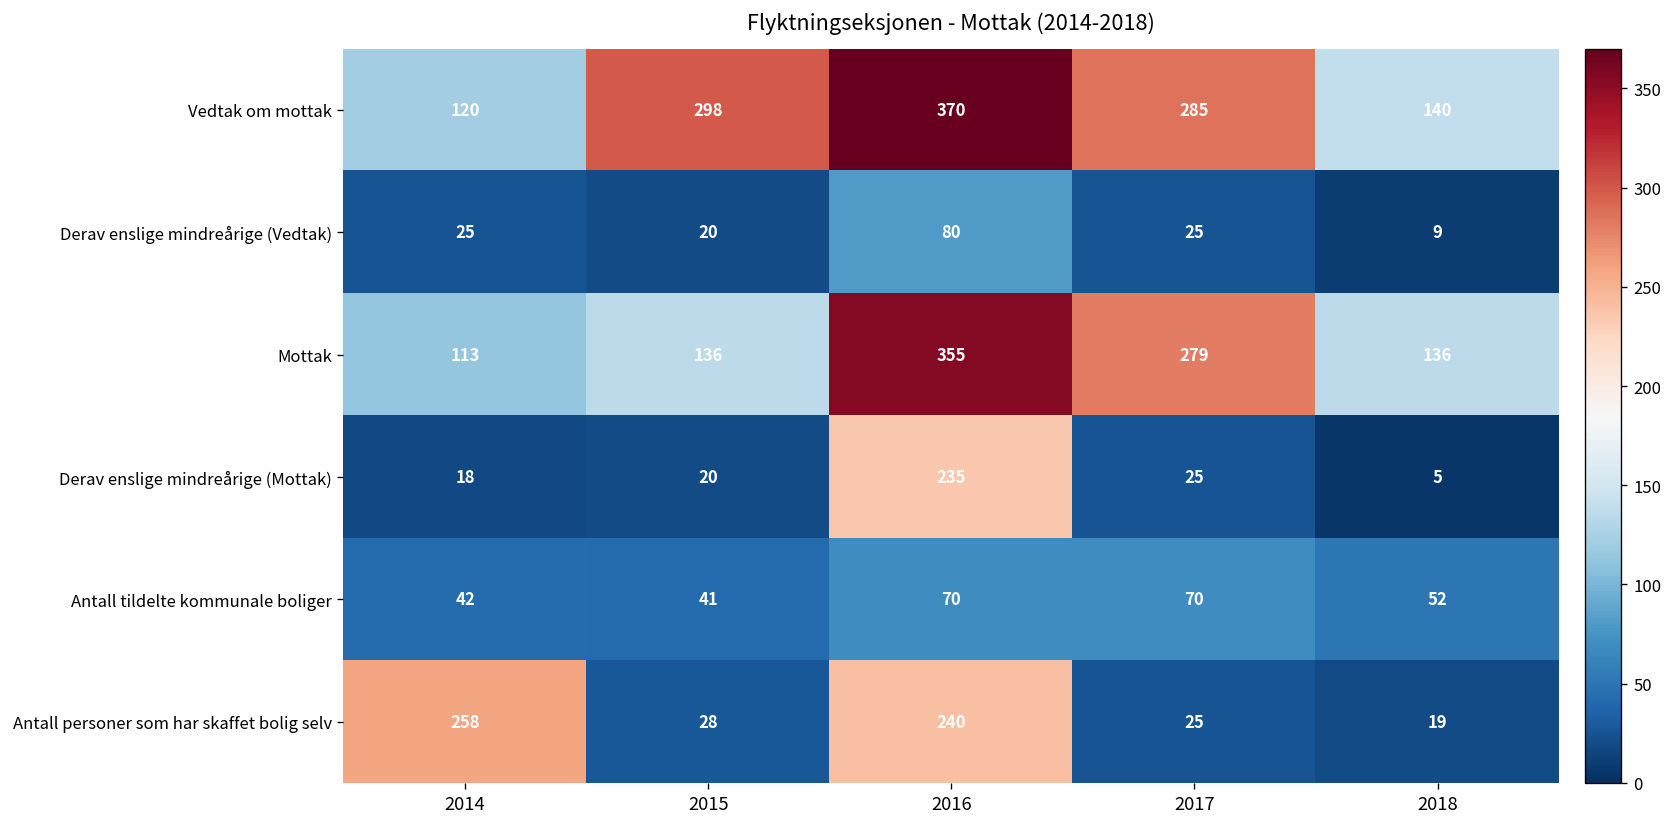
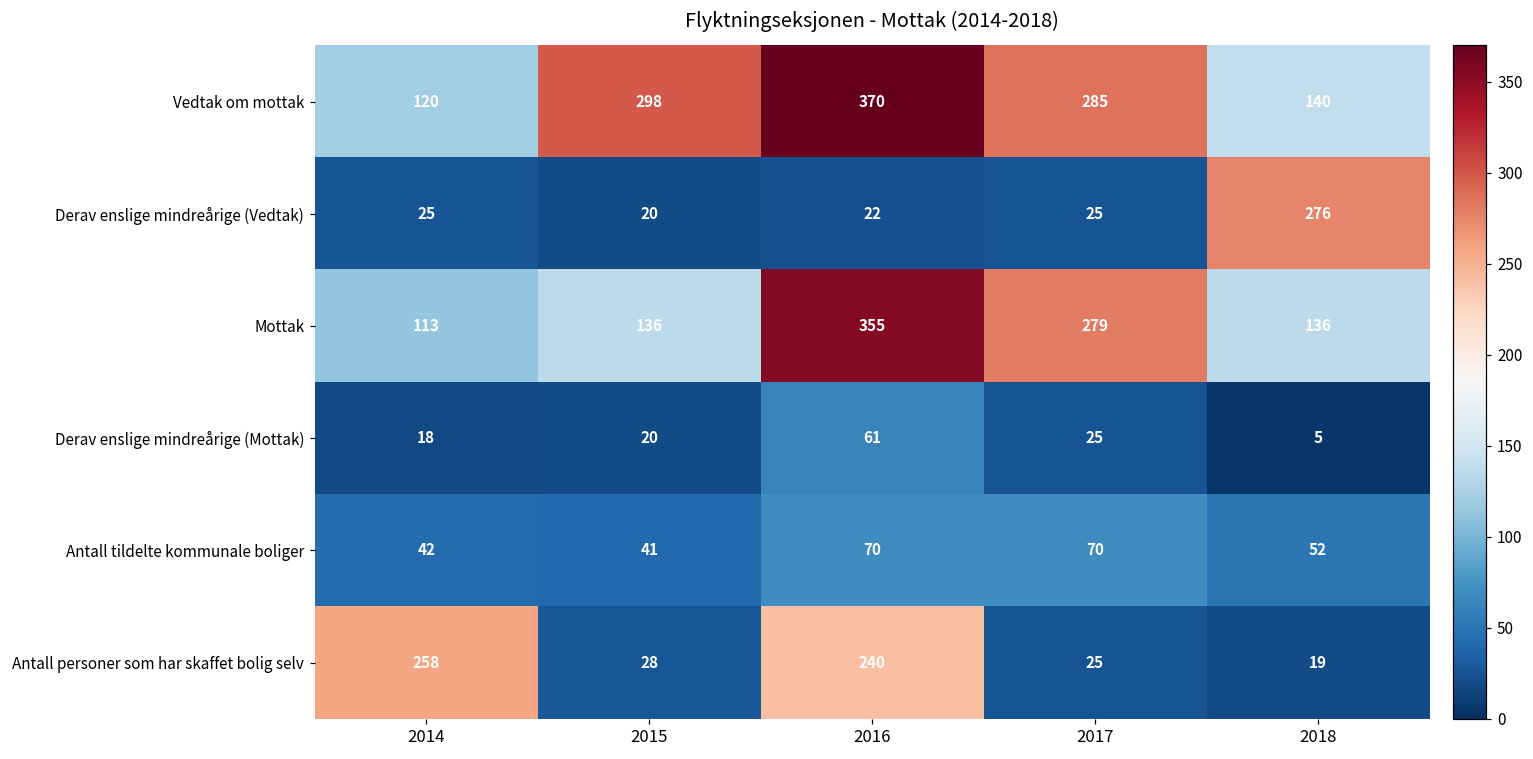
Derav enslige mindreårige (Vedtak), 2016: 80 -> 22
Derav enslige mindreårige (Vedtak), 2018: 9 -> 276
Derav enslige mindreårige (Mottak), 2016: 235 -> 61
